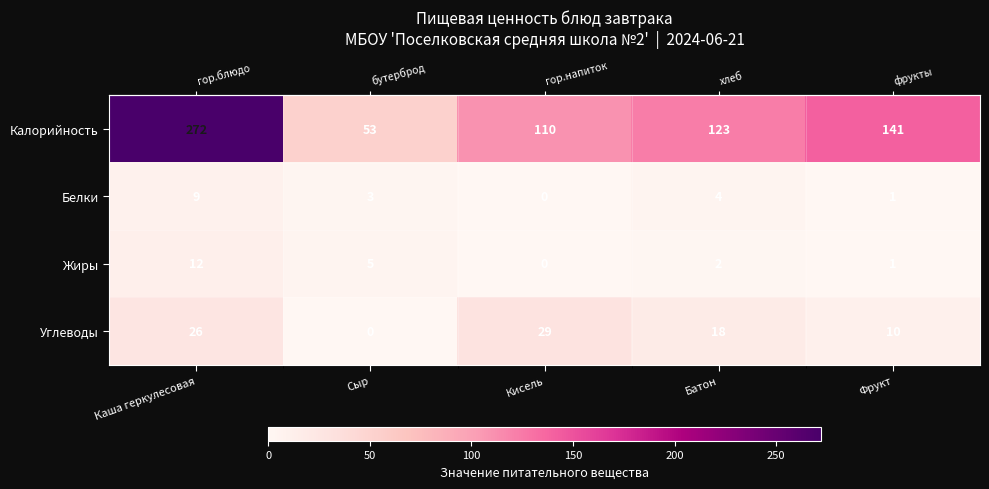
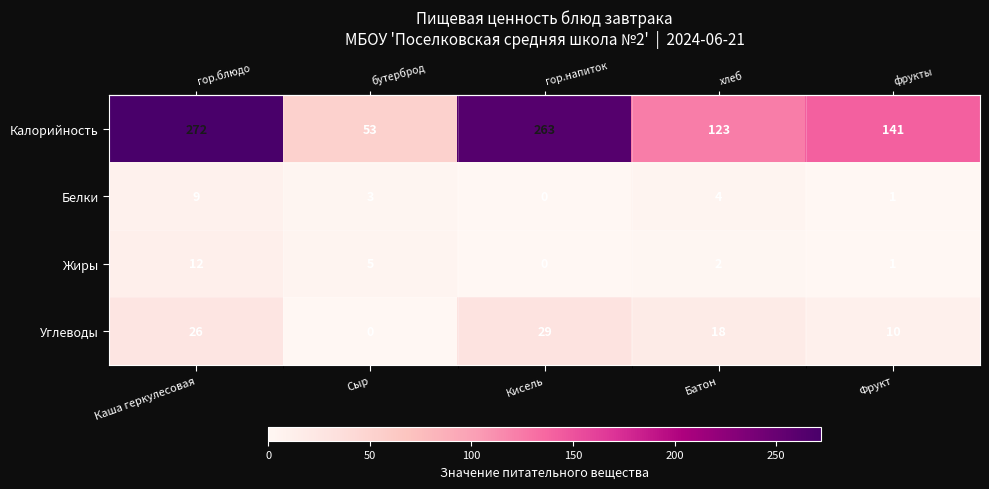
Калорийность, Кисель: 110 -> 263
